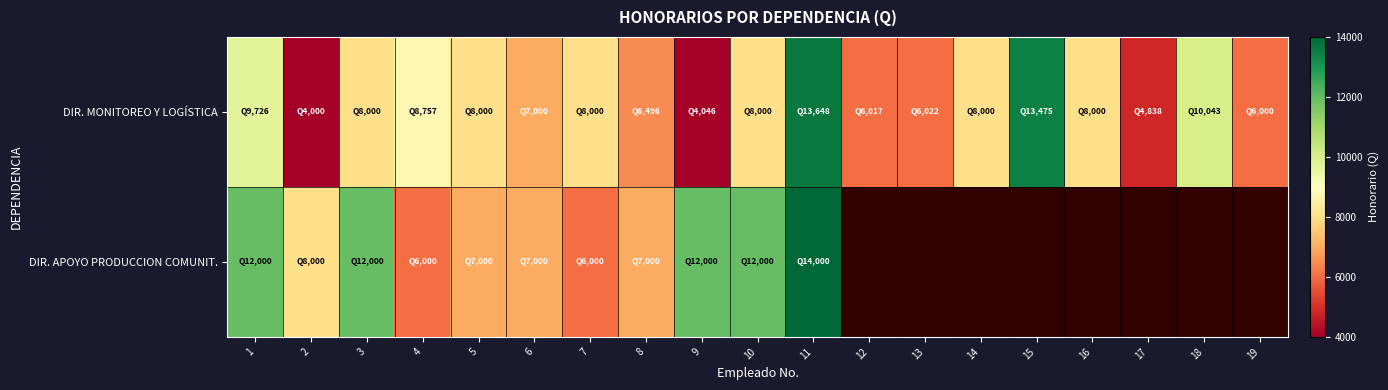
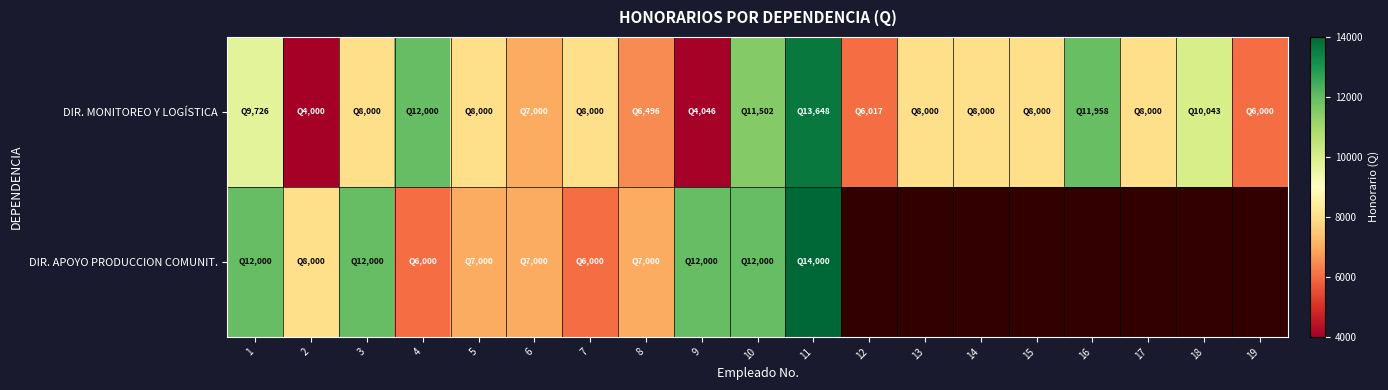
DIR. MONITOREO Y LOGÍSTICA, 4: 8,757 -> 12,000
DIR. MONITOREO Y LOGÍSTICA, 10: 8,000 -> 11,502
DIR. MONITOREO Y LOGÍSTICA, 13: 6,022 -> 8,000
DIR. MONITOREO Y LOGÍSTICA, 15: 13,475 -> 8,000
DIR. MONITOREO Y LOGÍSTICA, 16: 8,000 -> 11,958
DIR. MONITOREO Y LOGÍSTICA, 17: 4,838 -> 8,000
